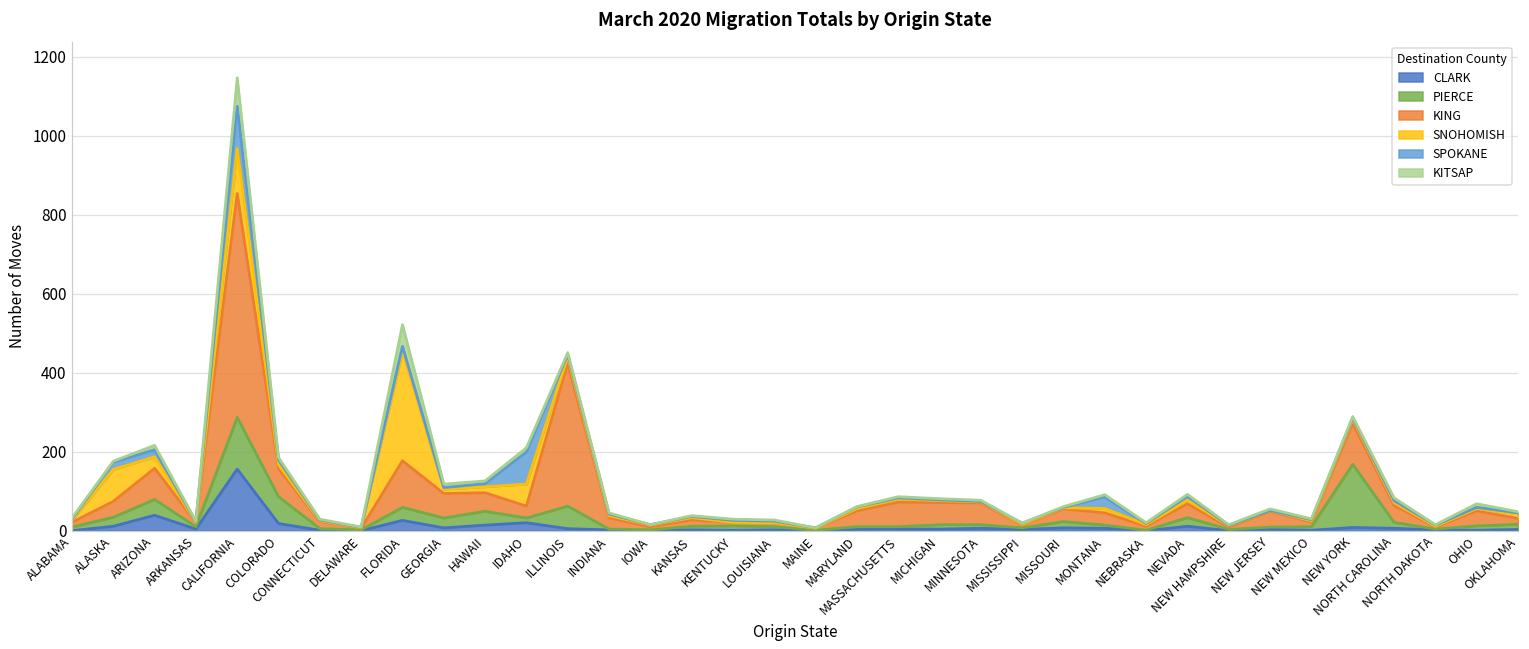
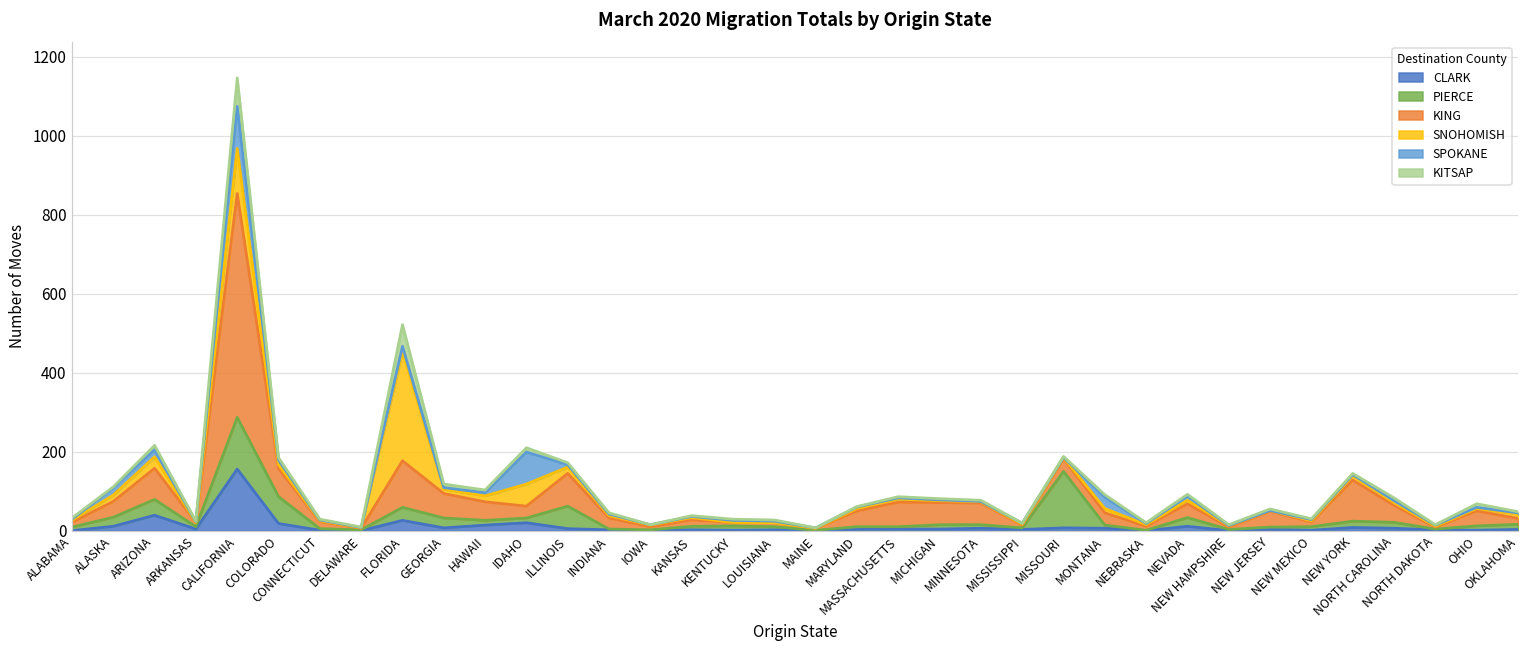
SNOHOMISH, ALASKA: 80 -> 20
PIERCE, HAWAII: 40 -> 10
KING, ILLINOIS: 360 -> 80
PIERCE, MISSOURI: 20 -> 140
PIERCE, NEW YORK: 160 -> 20
